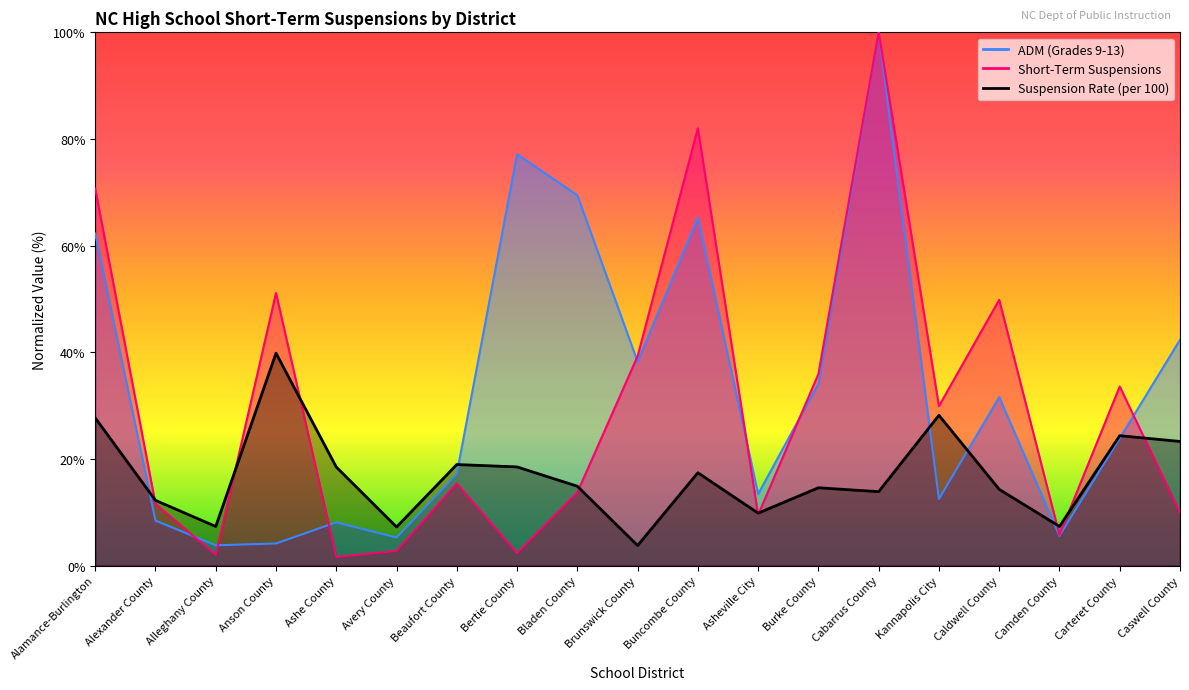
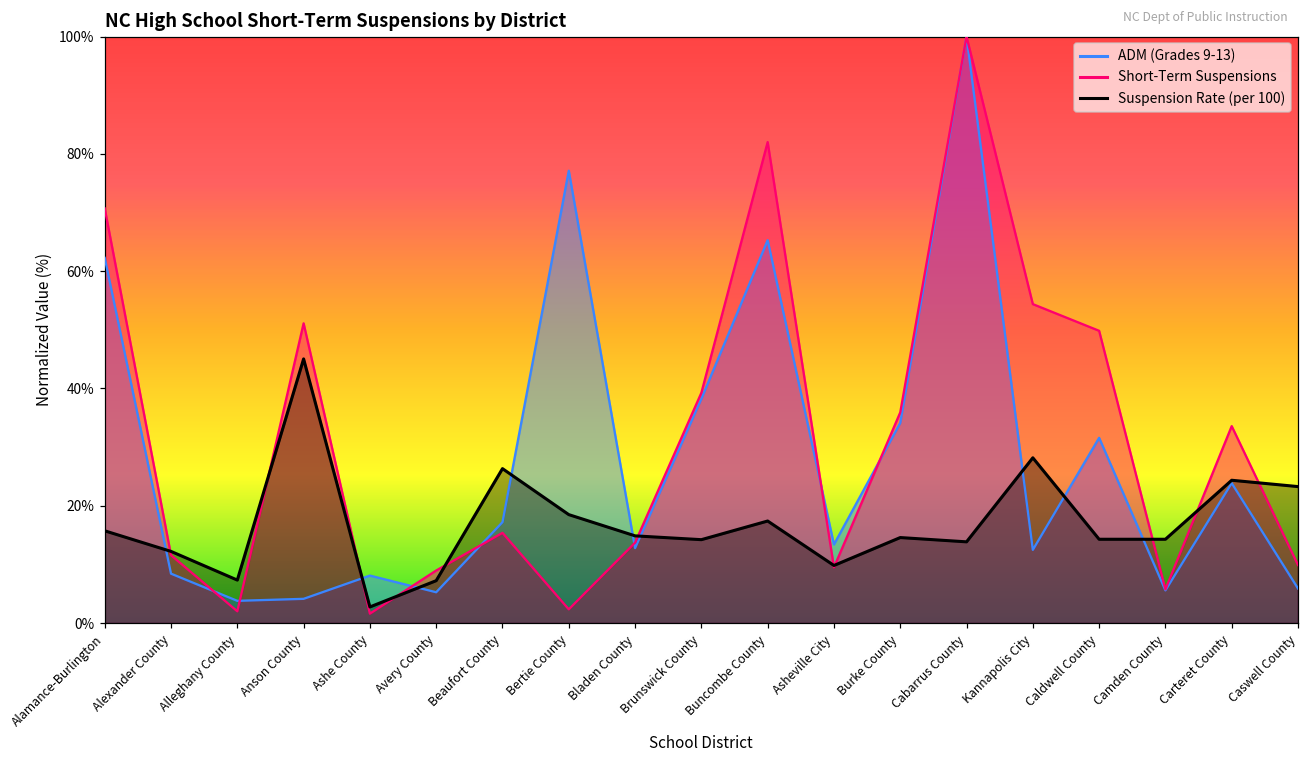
Suspension Rate (per 100), Alamance-Burlington: 28% -> 16%
Suspension Rate (per 100), Anson County: 40% -> 45%
Suspension Rate (per 100), Ashe County: 18% -> 3%
Short-Term Suspensions, Avery County: 3% -> 9%
Suspension Rate (per 100), Beaufort County: 19% -> 26%
ADM (Grades 9-13), Bladen County: 69% -> 13%
Suspension Rate (per 100), Brunswick County: 4% -> 14%
Short-Term Suspensions, Kannapolis City: 30% -> 54%
Suspension Rate (per 100), Camden County: 7% -> 14%
ADM (Grades 9-13), Caswell County: 42% -> 6%
